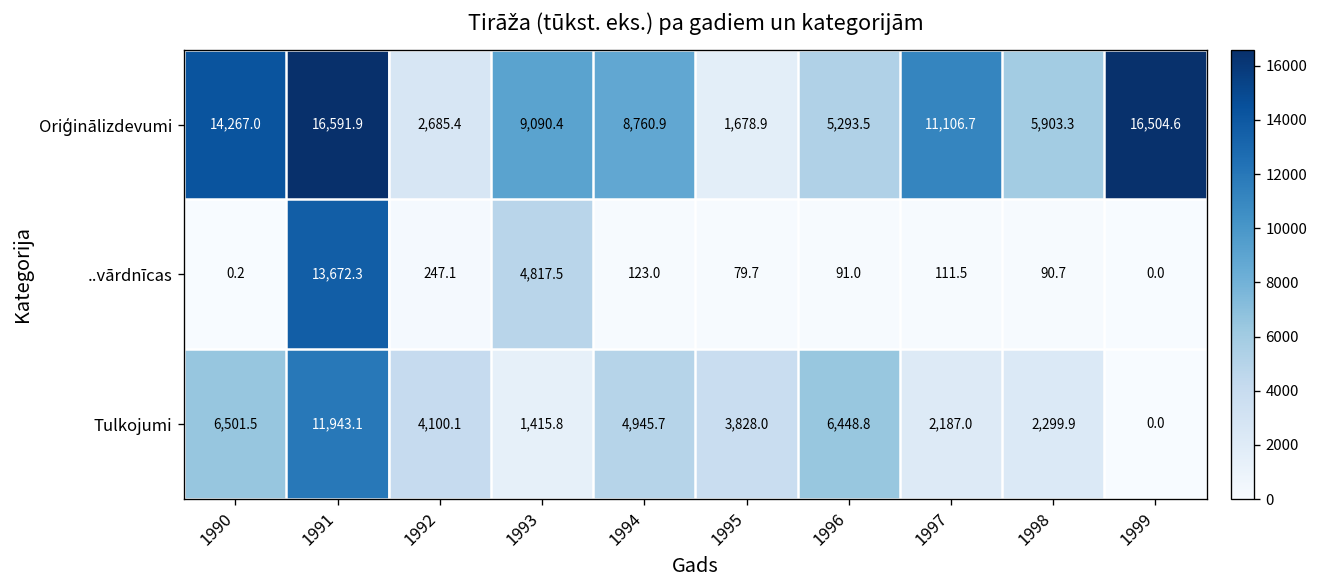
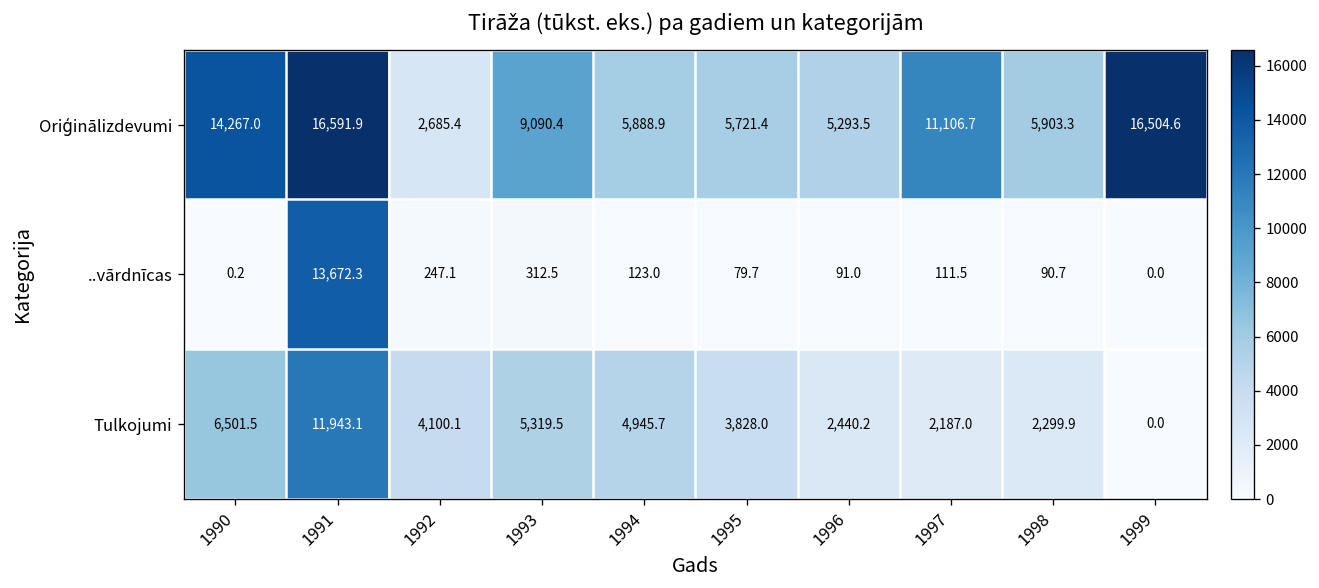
Oriģinālizdevumi, 1994: 8,760.9 -> 5,888.9
Oriģinālizdevumi, 1995: 1,678.9 -> 5,721.4
..vārdnīcas, 1993: 4,817.5 -> 312.5
Tulkojumi, 1993: 1,415.8 -> 5,319.5
Tulkojumi, 1996: 6,448.8 -> 2,440.2
